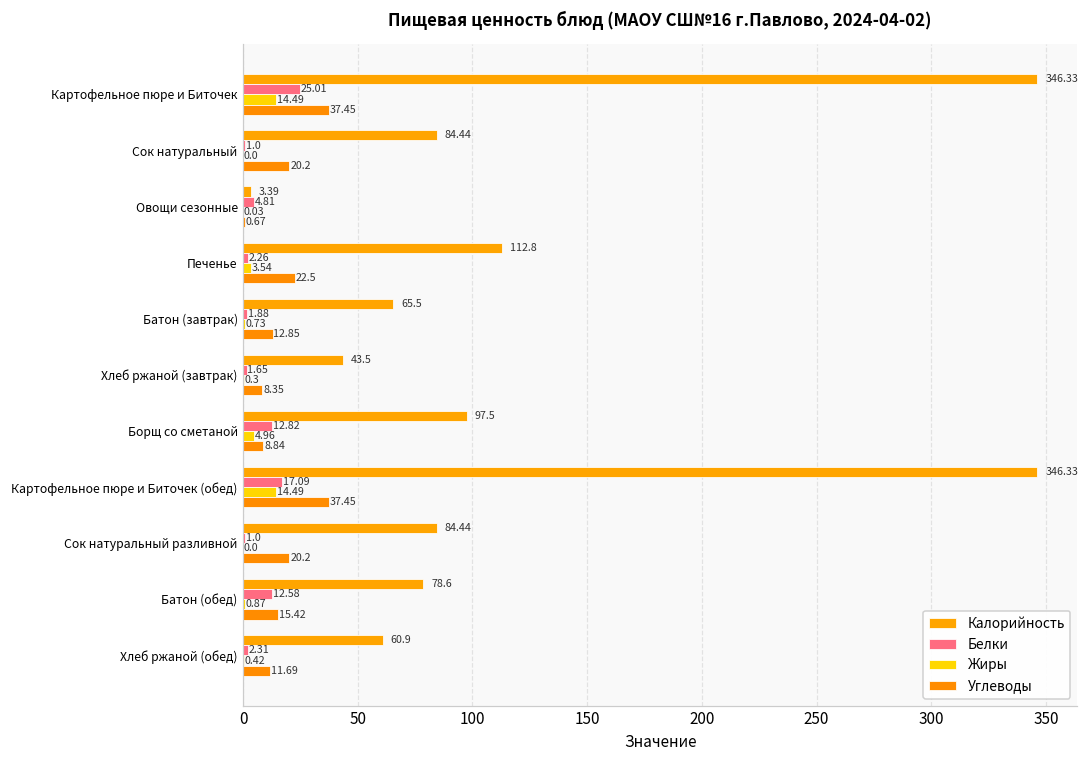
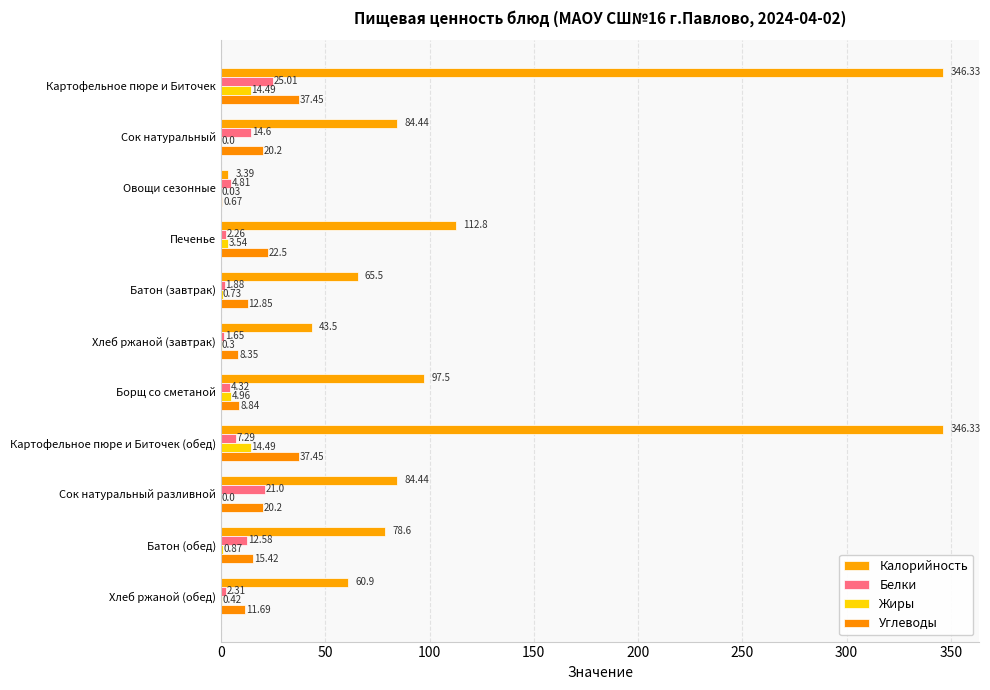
Белки, Сок натуральный: 1.0 -> 14.6
Белки, Борщ со сметаной: 12.82 -> 4.32
Белки, Картофельное пюре и Биточек (обед): 17.09 -> 7.29
Белки, Сок натуральный разливной: 1.0 -> 21.0
